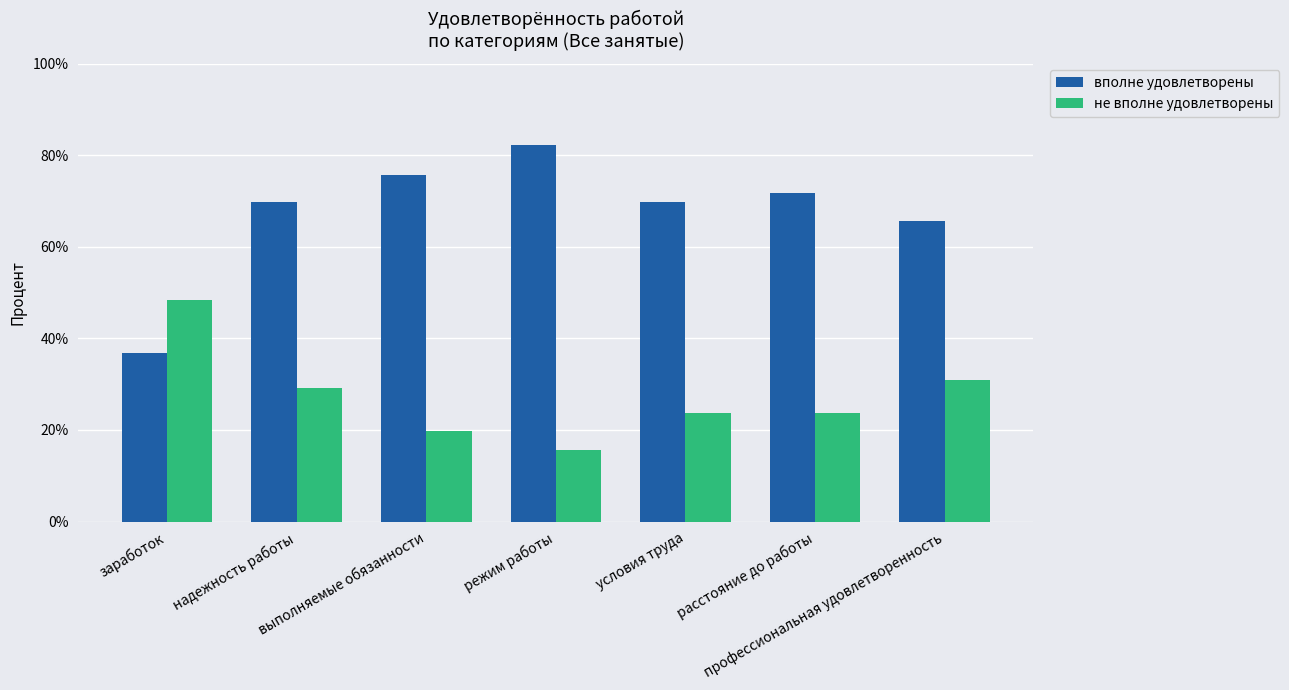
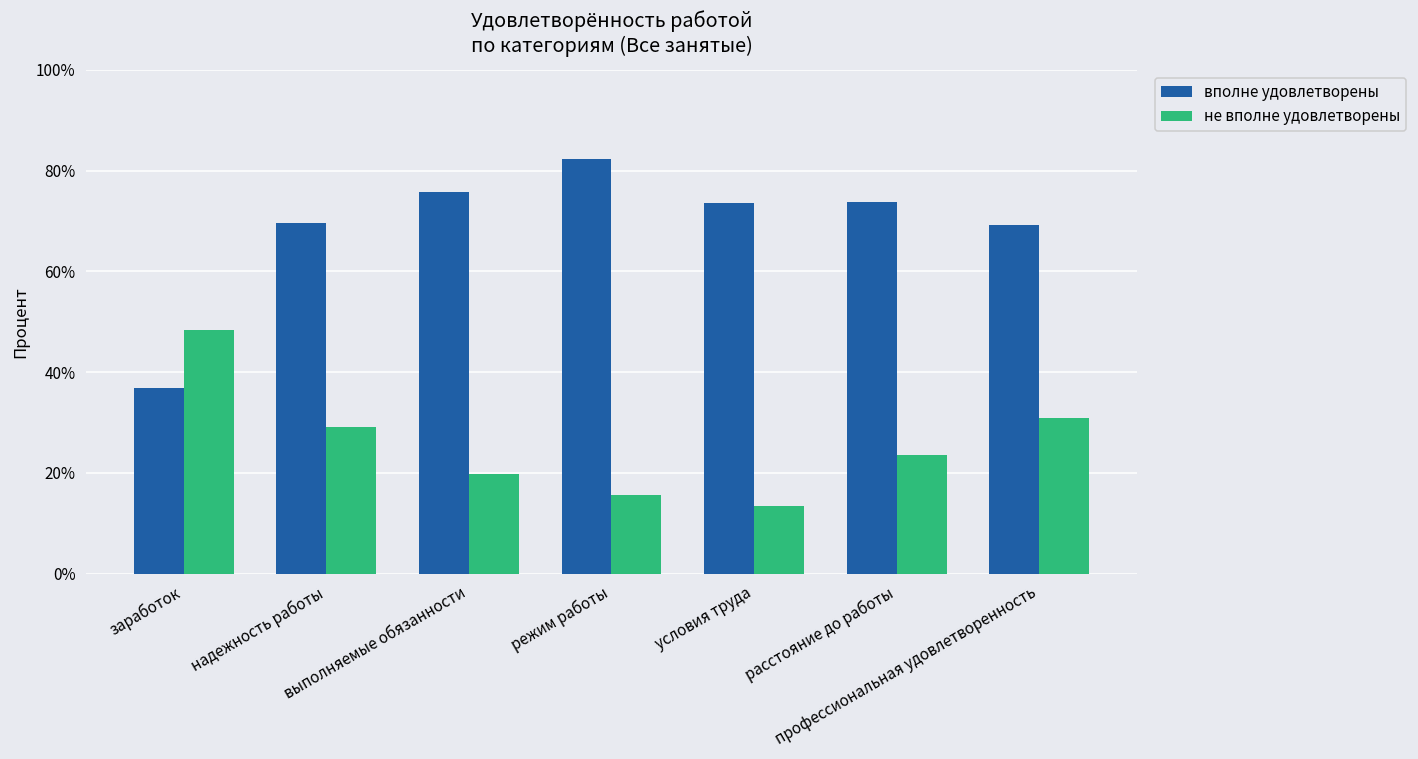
вполне удовлетворены, условия труда: 70% -> 74%
не вполне удовлетворены, условия труда: 24% -> 13%
вполне удовлетворены, расстояние до работы: 72% -> 74%
вполне удовлетворены, профессиональная удовлетворенность: 66% -> 69%
